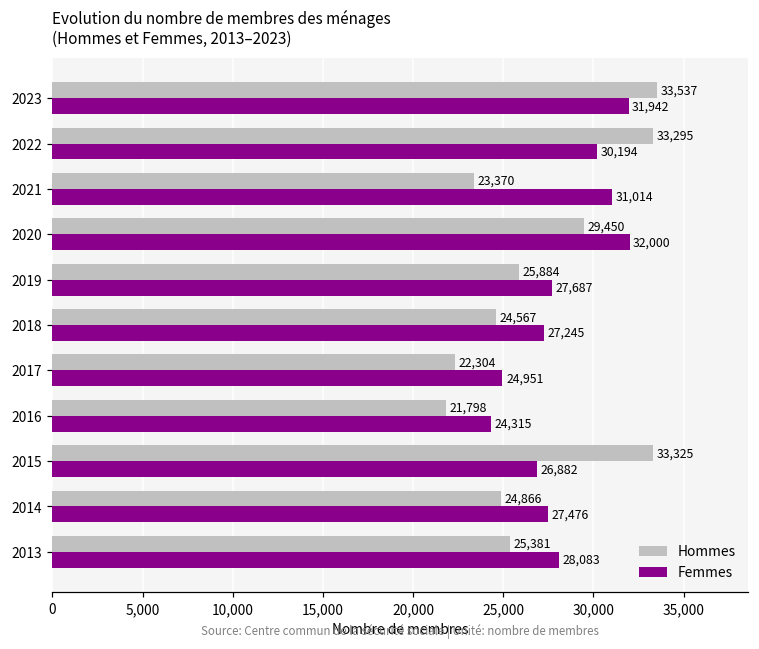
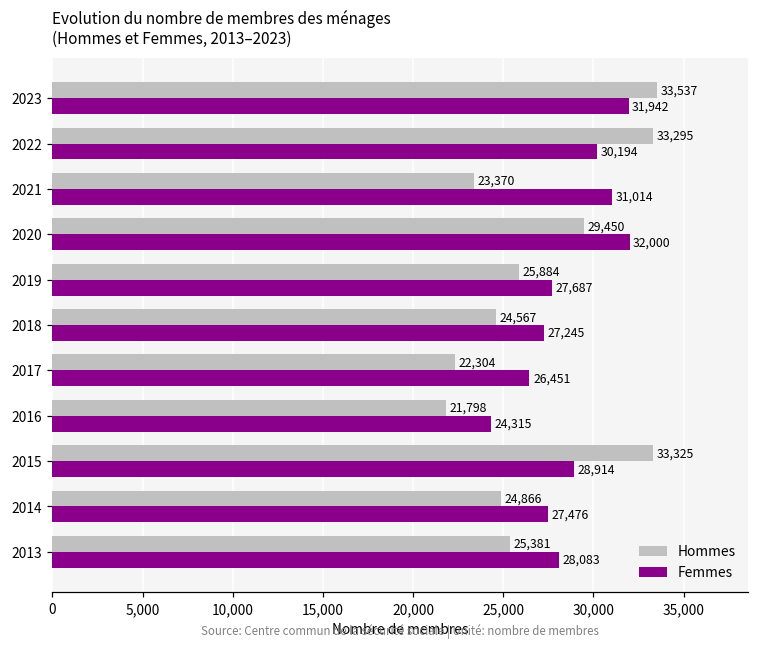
Femmes, 2017: 24,951 -> 26,451
Femmes, 2015: 26,882 -> 28,914
